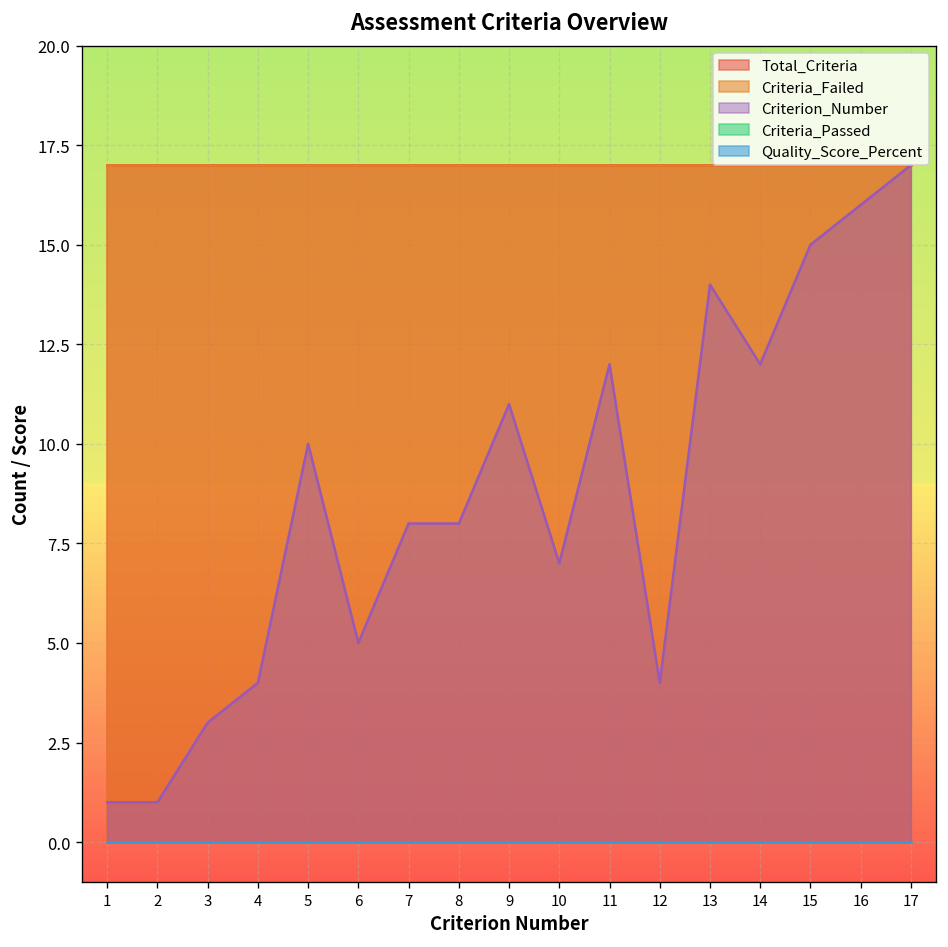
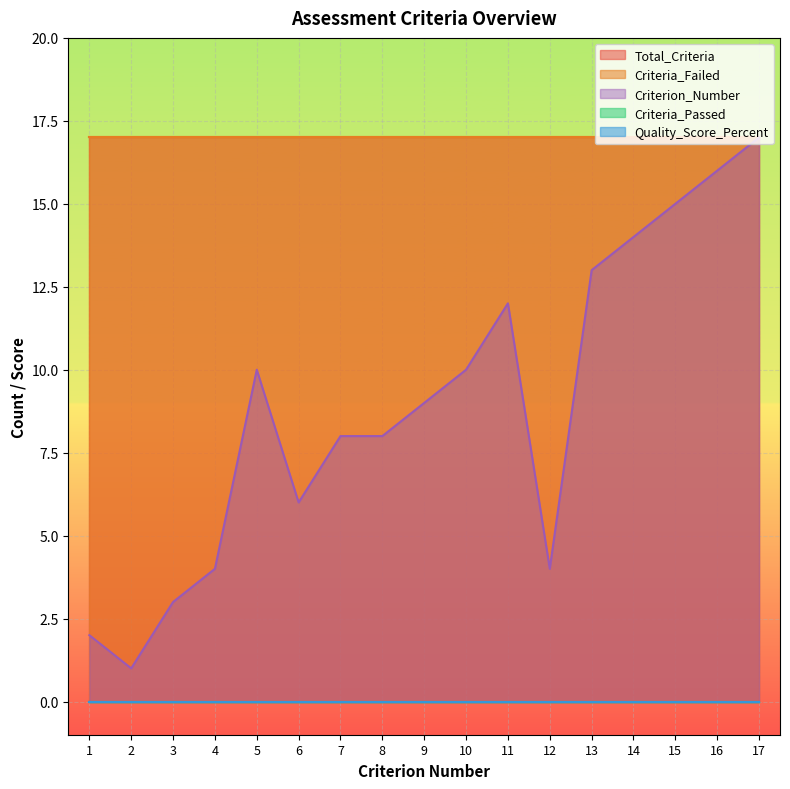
Criterion_Number, 1: 1 -> 2
Criterion_Number, 6: 5 -> 6
Criterion_Number, 9: 11 -> 9
Criterion_Number, 10: 7 -> 10
Criterion_Number, 13: 14 -> 13
Criterion_Number, 14: 12 -> 14
